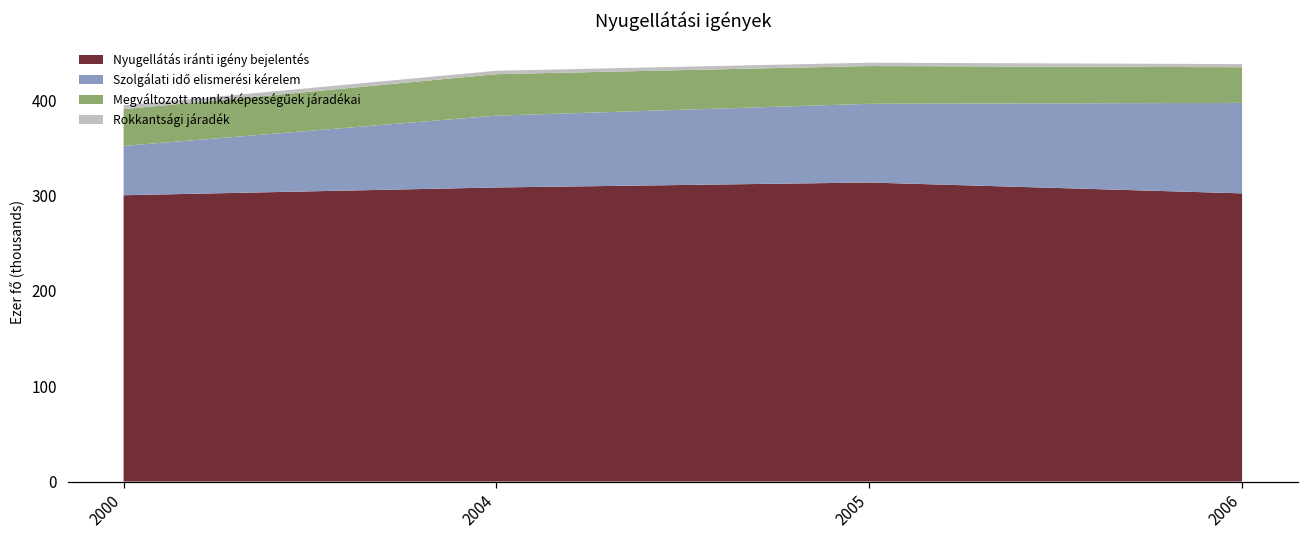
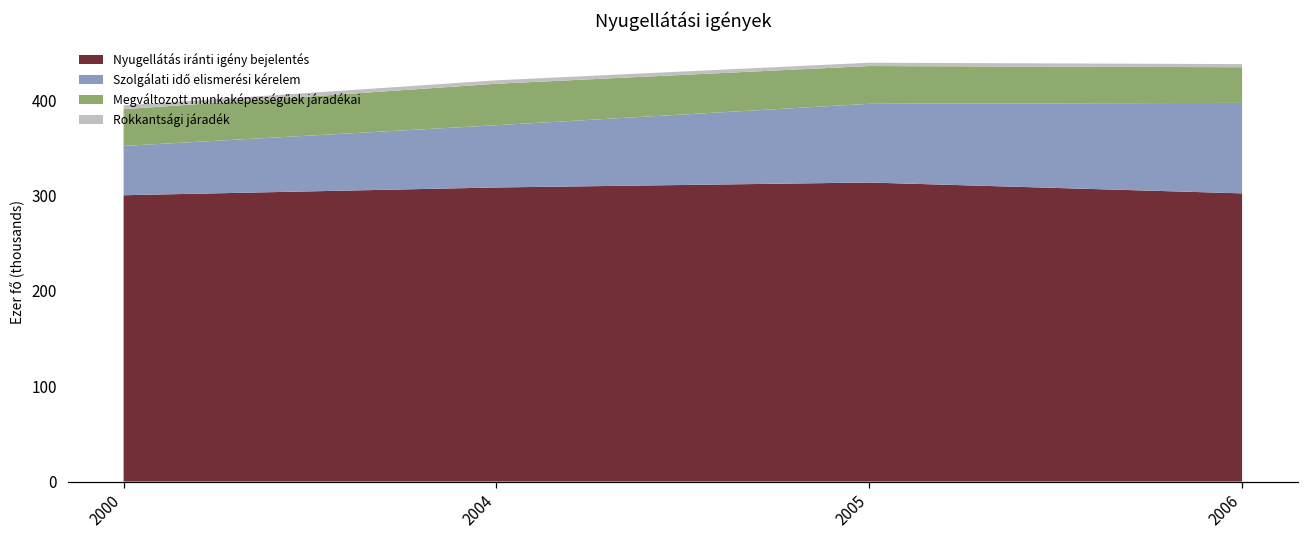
Szolgálati idő elismerési kérelem, 2004: 80 -> 70
